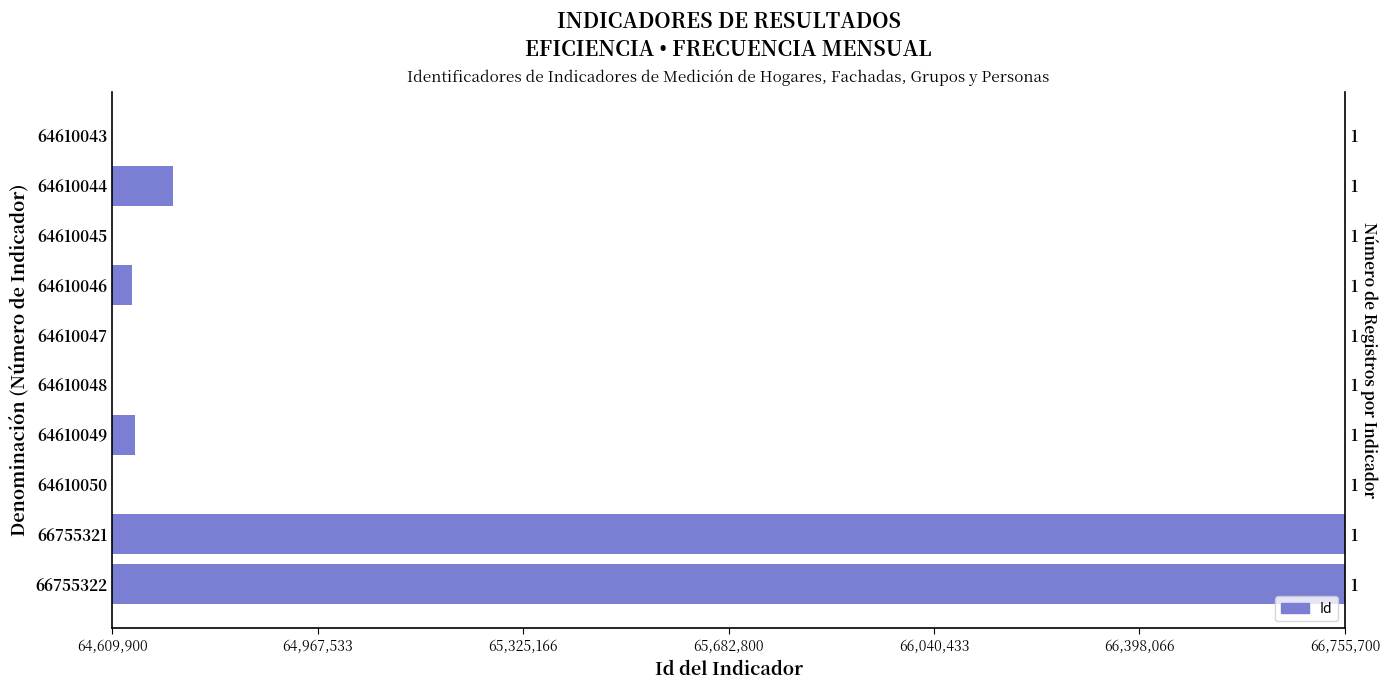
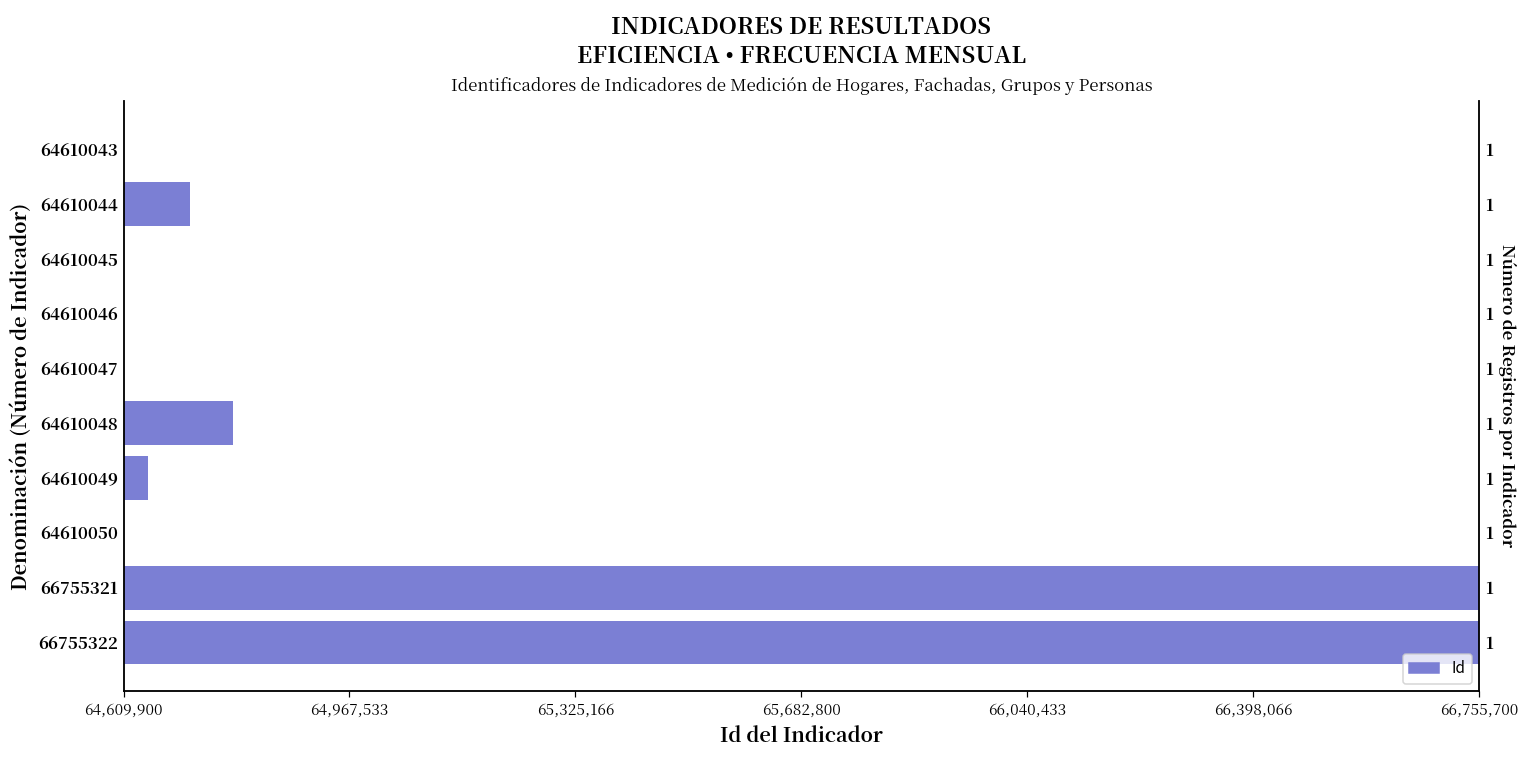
64610046: 64,640,000 -> 64,610,000
64610048: 64,610,000 -> 64,780,000
